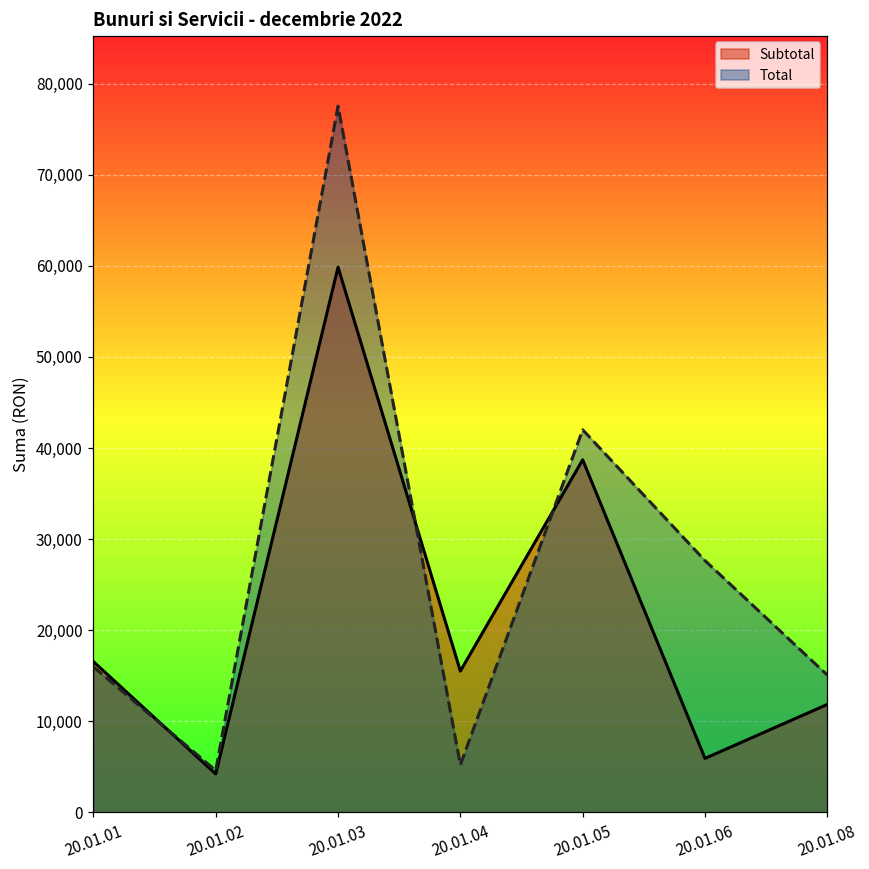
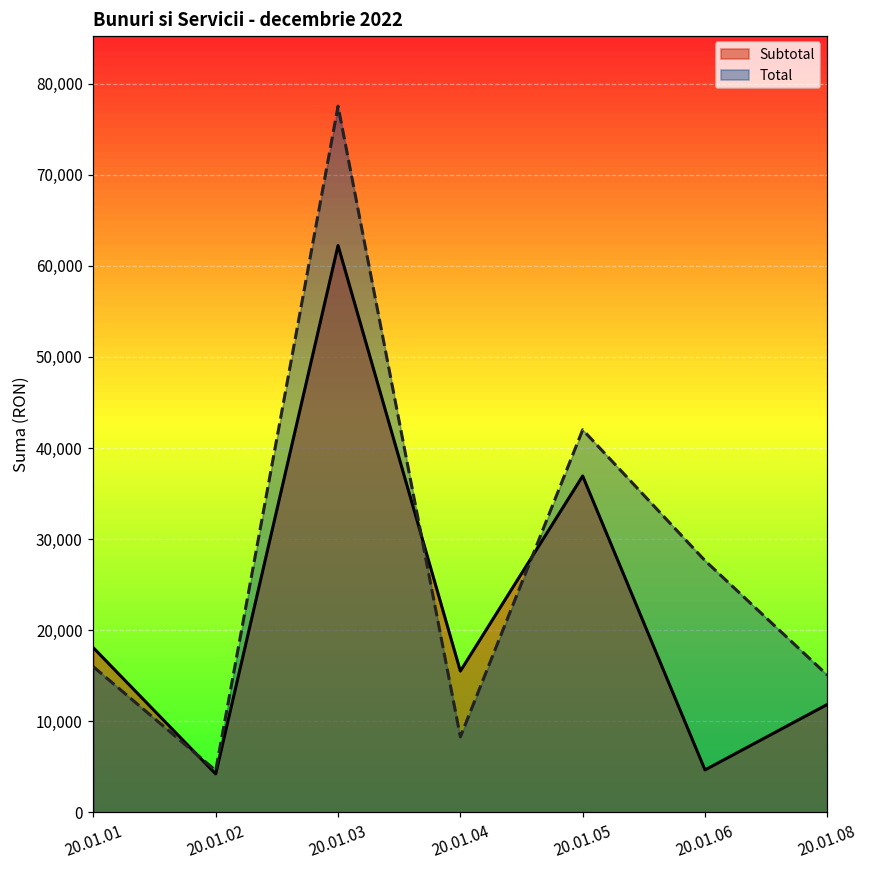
Subtotal, 20.01.01: 17,000 -> 18,000
Subtotal, 20.01.03: 60,000 -> 62,000
Total, 20.01.04: 5,000 -> 8,000
Subtotal, 20.01.05: 39,000 -> 37,000
Subtotal, 20.01.06: 6,000 -> 5,000
